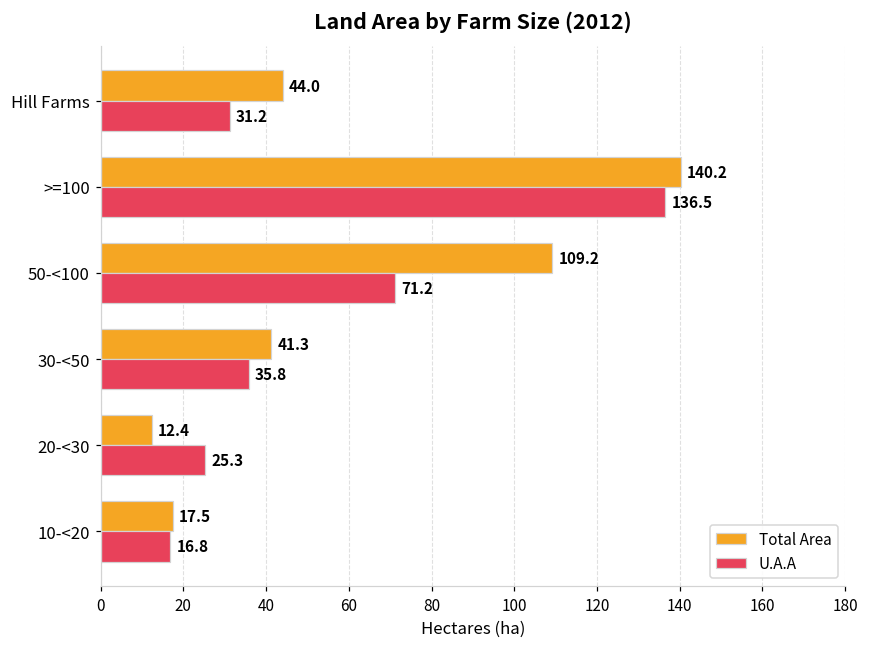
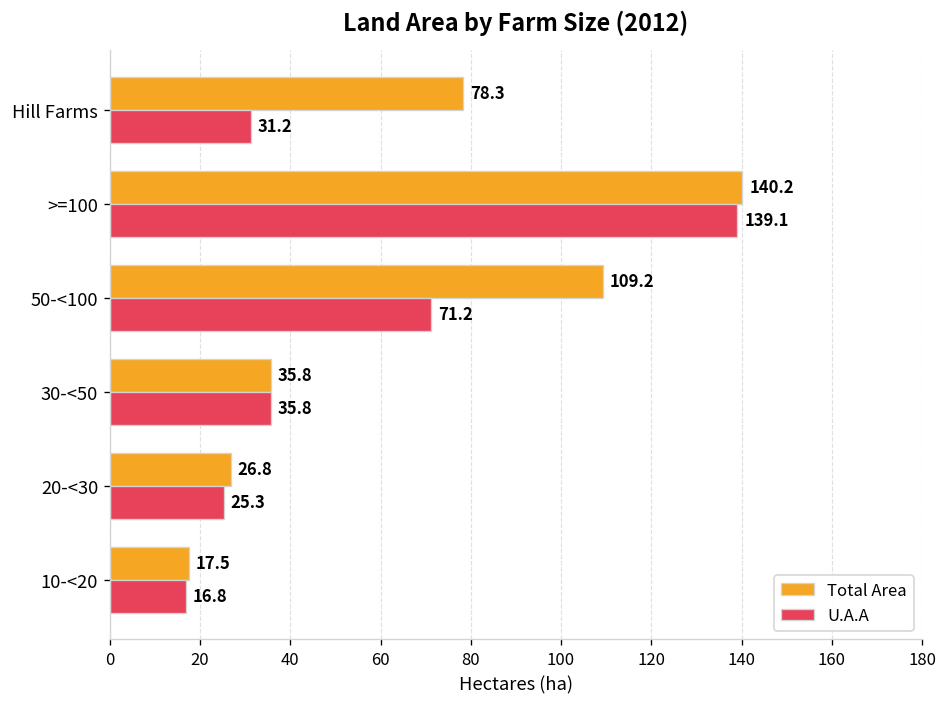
Total Area, Hill Farms: 44.0 -> 78.3
U.A.A, >=100: 136.5 -> 139.1
Total Area, 30-<50: 41.3 -> 35.8
Total Area, 20-<30: 12.4 -> 26.8
